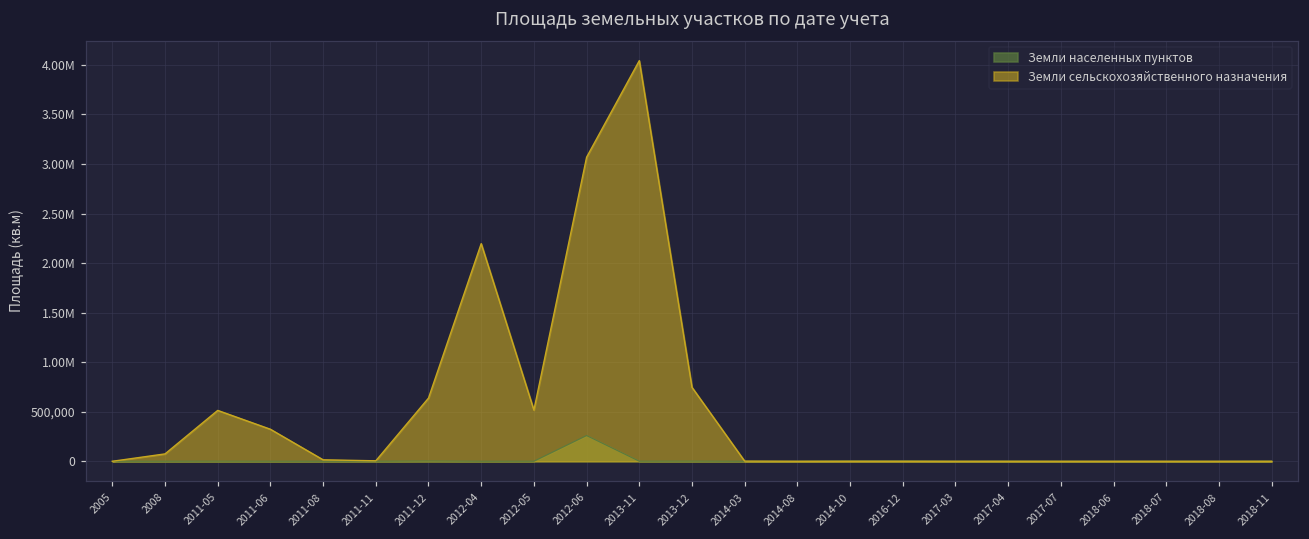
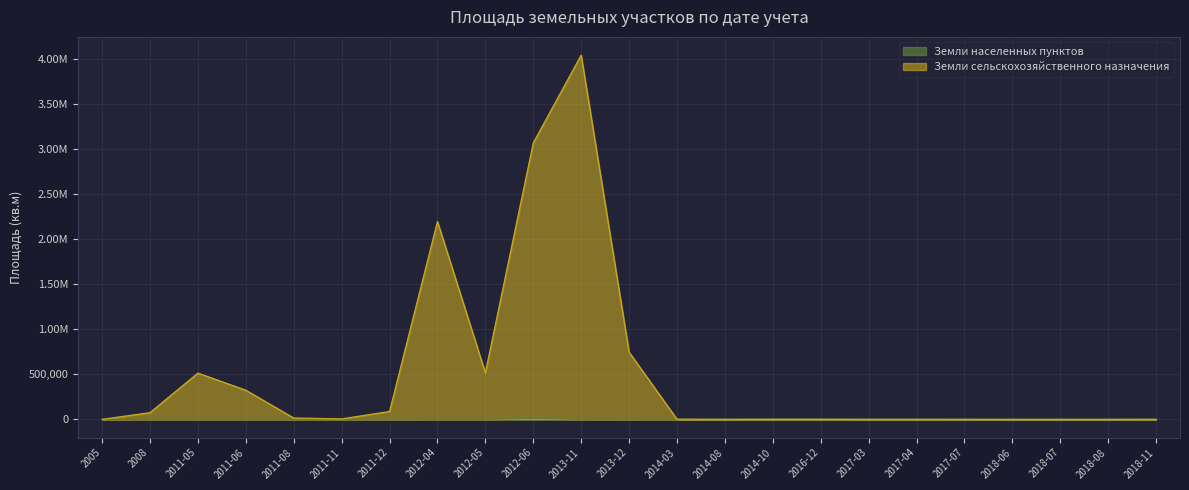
Земли сельскохозяйственного назначения, 2011-12: 600,000 -> 100,000
Земли населенных пунктов, 2012-06: 300,000 -> 0
